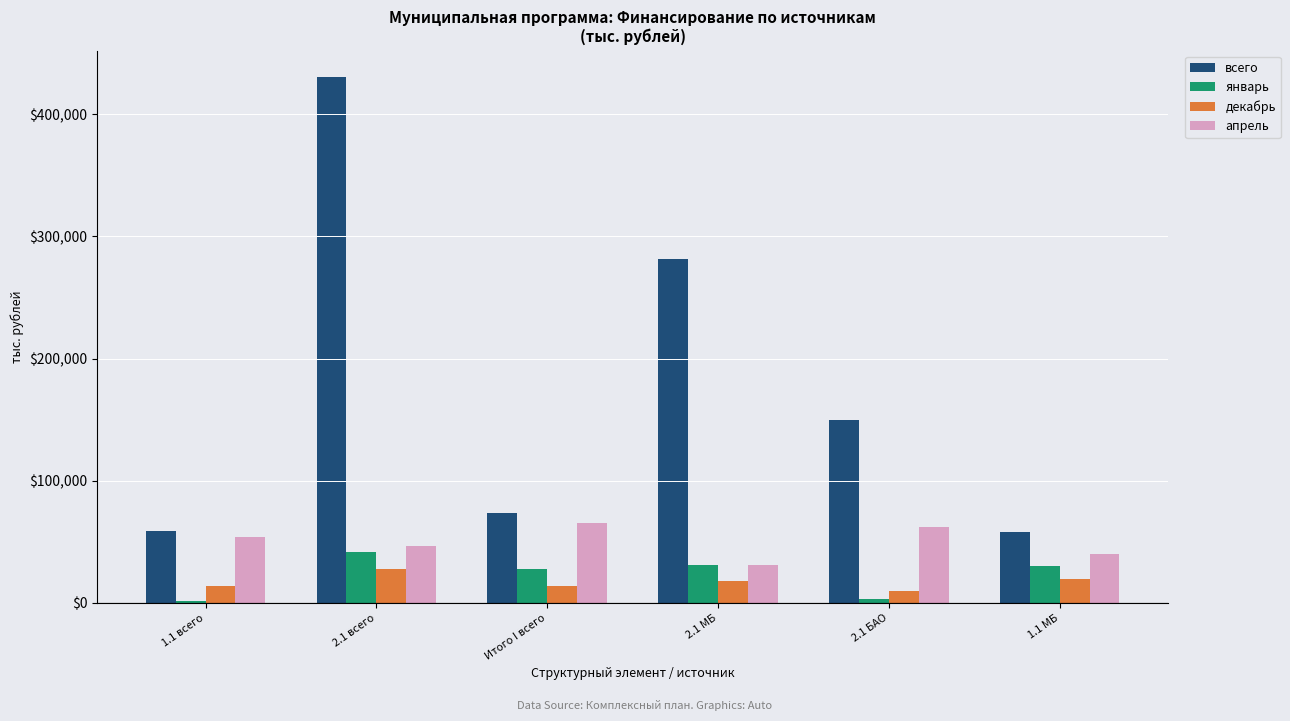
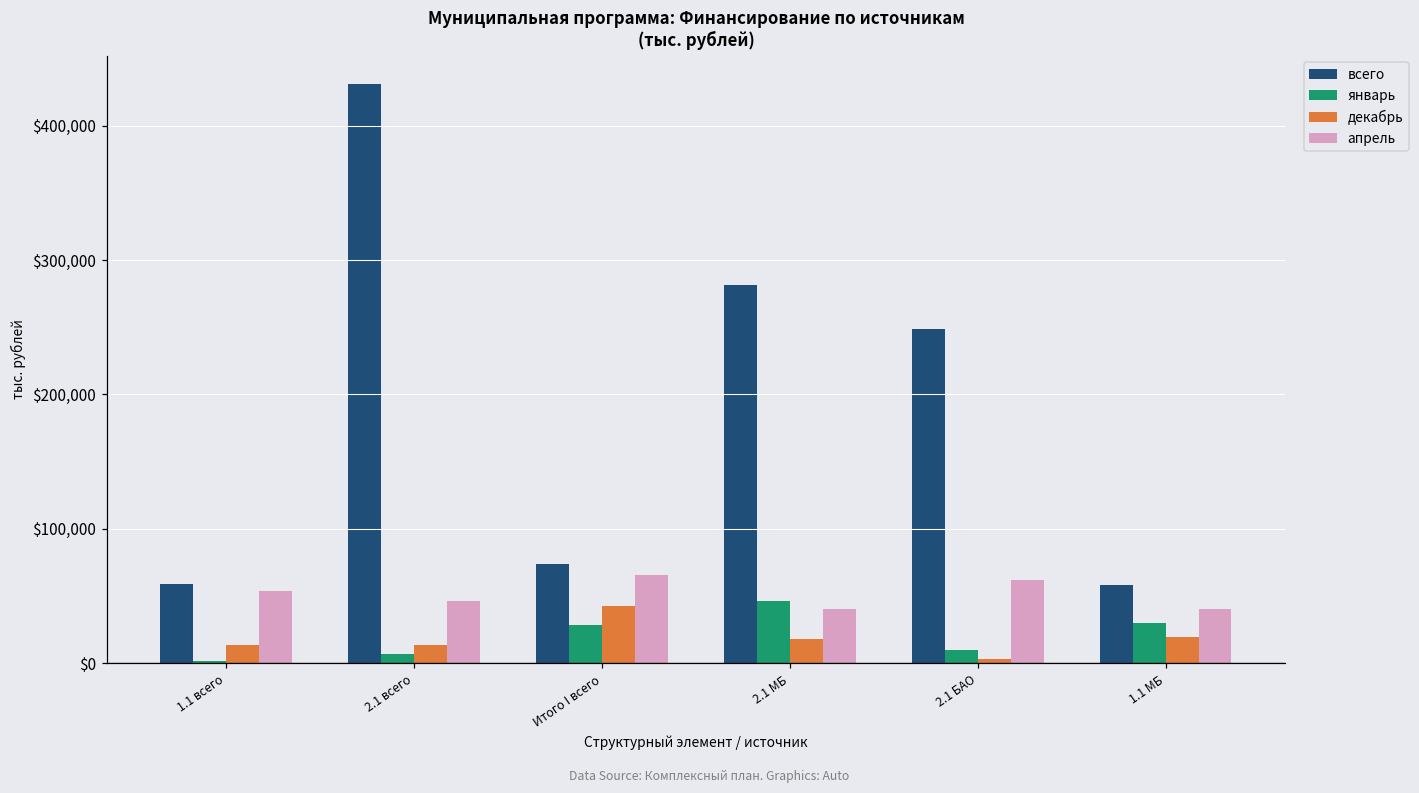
январь, 2.1 всего: $41,000 -> $7,000
декабрь, 2.1 всего: $28,000 -> $13,000
декабрь, Итого I всего: $14,000 -> $42,000
январь, 2.1 МБ: $31,000 -> $46,000
апрель, 2.1 МБ: $31,000 -> $40,000
всего, 2.1 БАО: $149,000 -> $249,000
январь, 2.1 БАО: $3,000 -> $10,000
декабрь, 2.1 БАО: $10,000 -> $3,000
